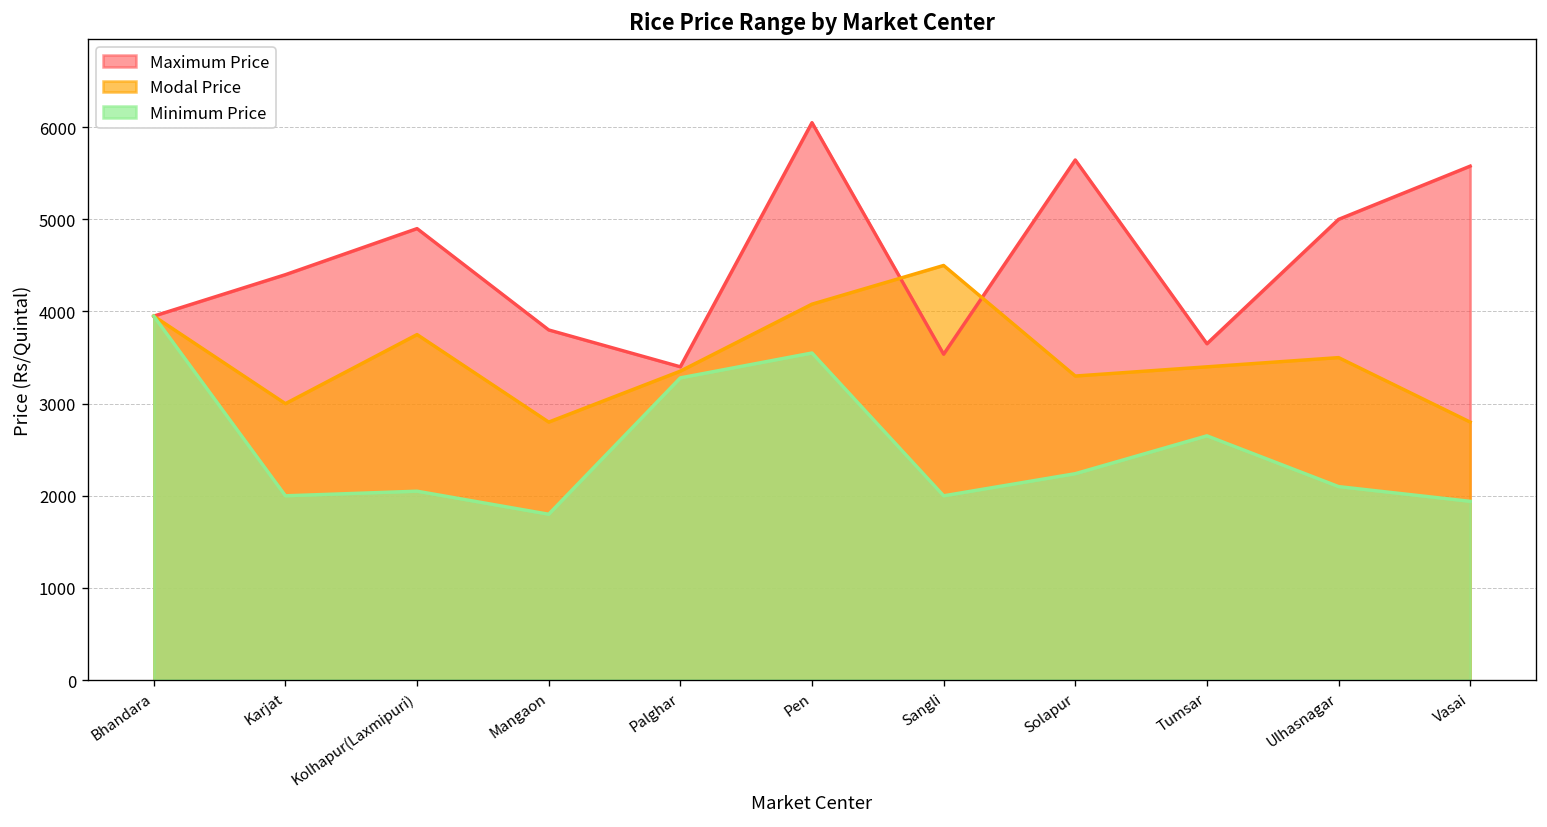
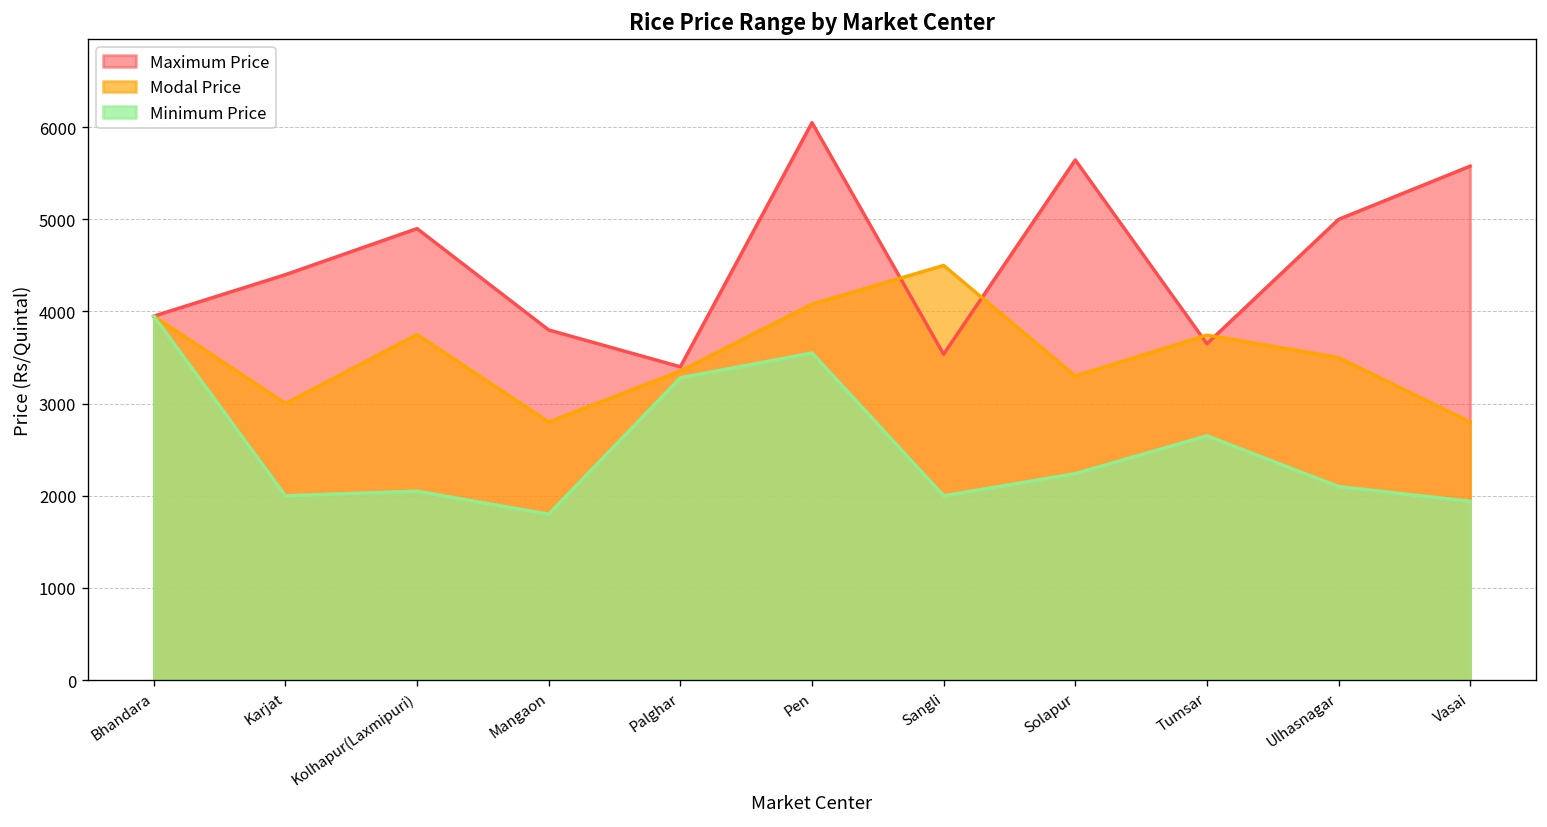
Modal Price, Tumsar: 3400 -> 3700
